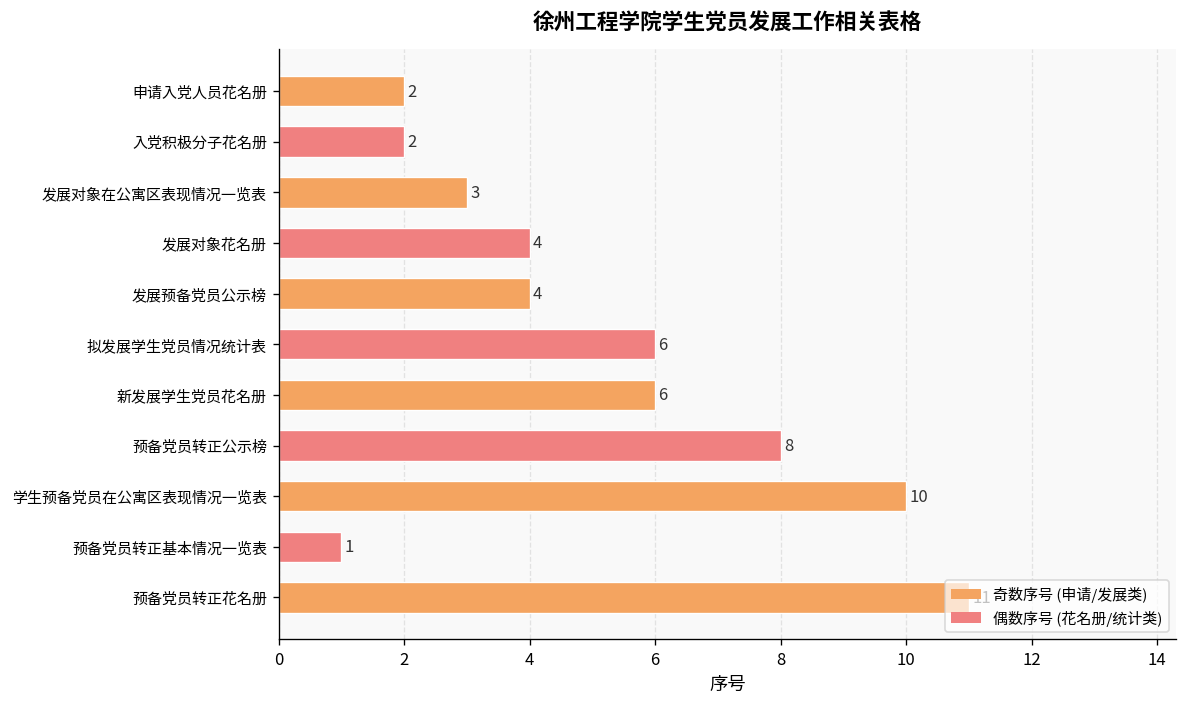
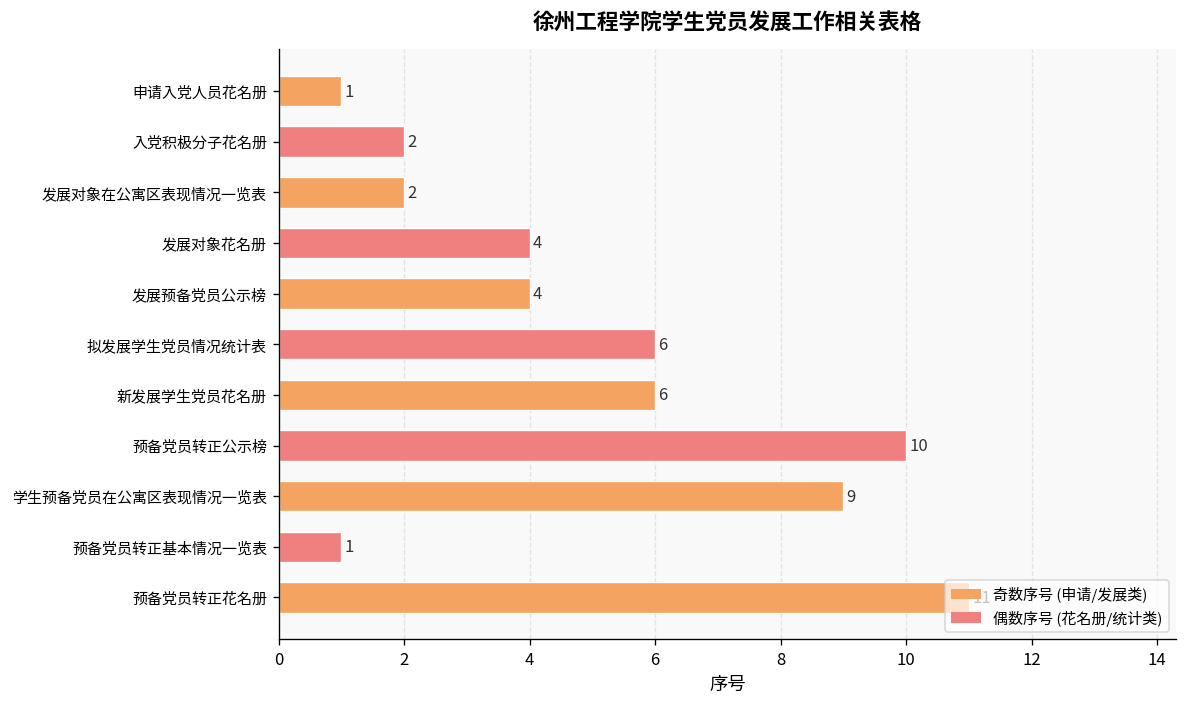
申请入党人员花名册: 2 -> 1
发展对象在公寓区表现情况一览表: 3 -> 2
预备党员转正公示榜: 8 -> 10
学生预备党员在公寓区表现情况一览表: 10 -> 9
